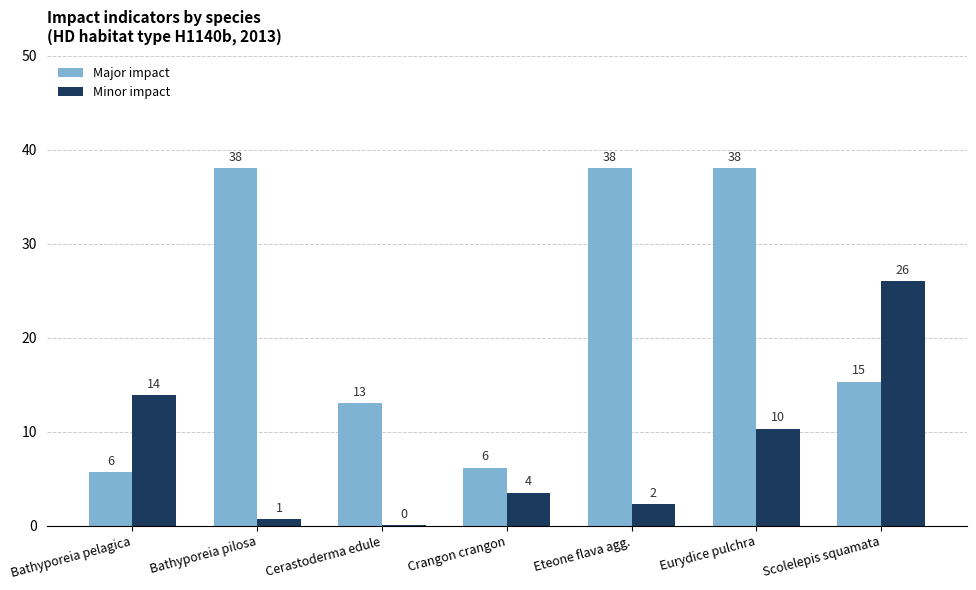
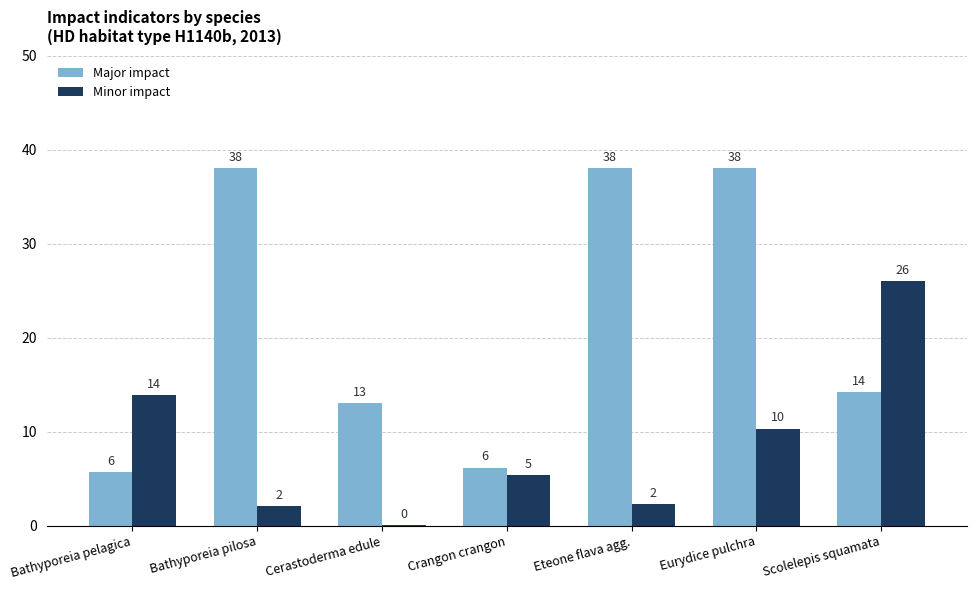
Minor impact, Bathyporeia pilosa: 1 -> 2
Minor impact, Crangon crangon: 4 -> 5
Major impact, Scolelepis squamata: 15 -> 14
